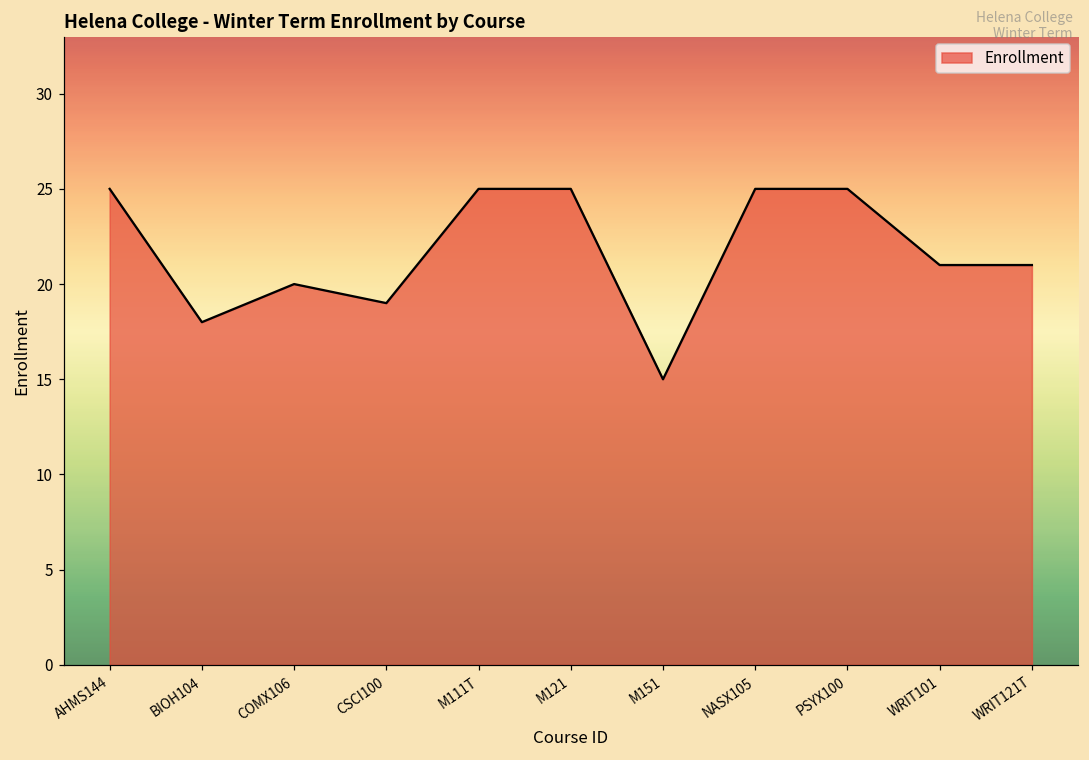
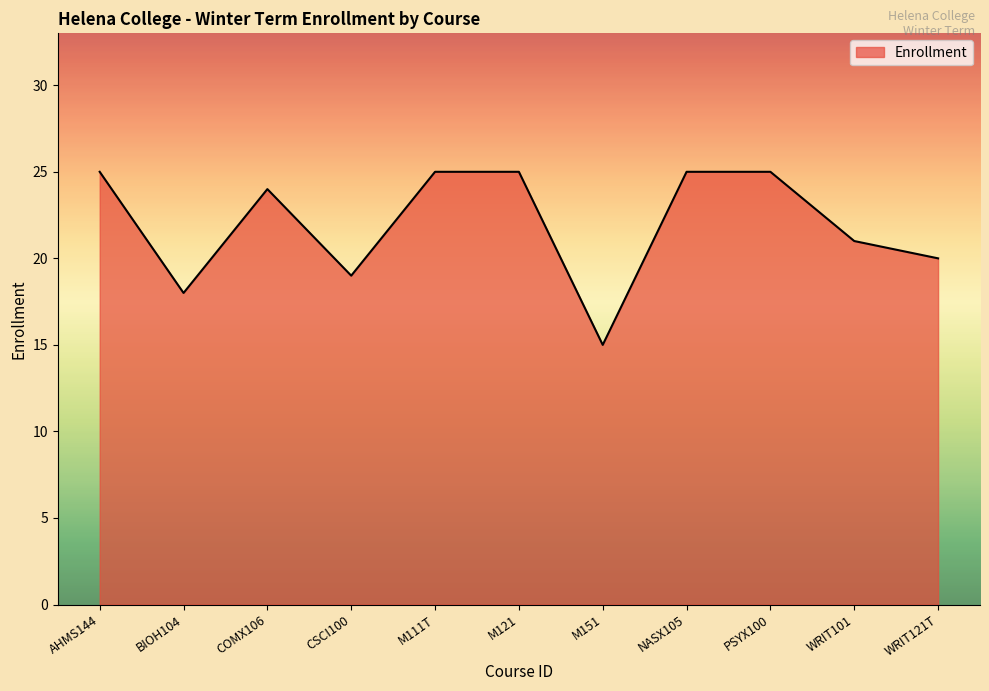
COMX106: 20 -> 24
WRIT121T: 21 -> 20
